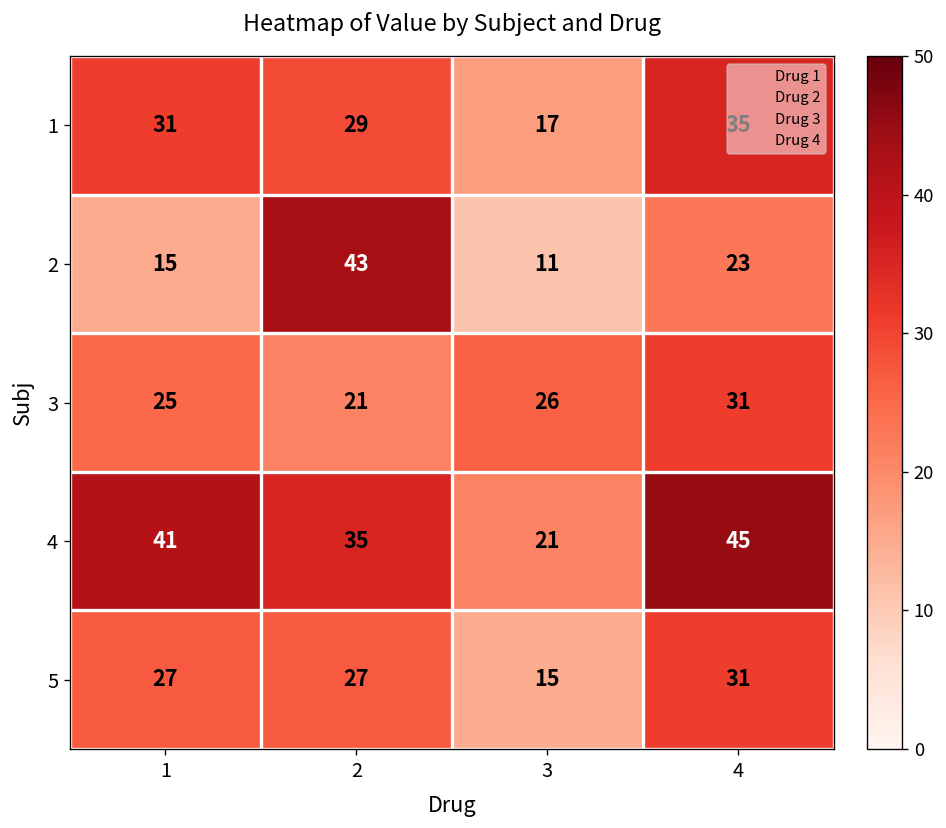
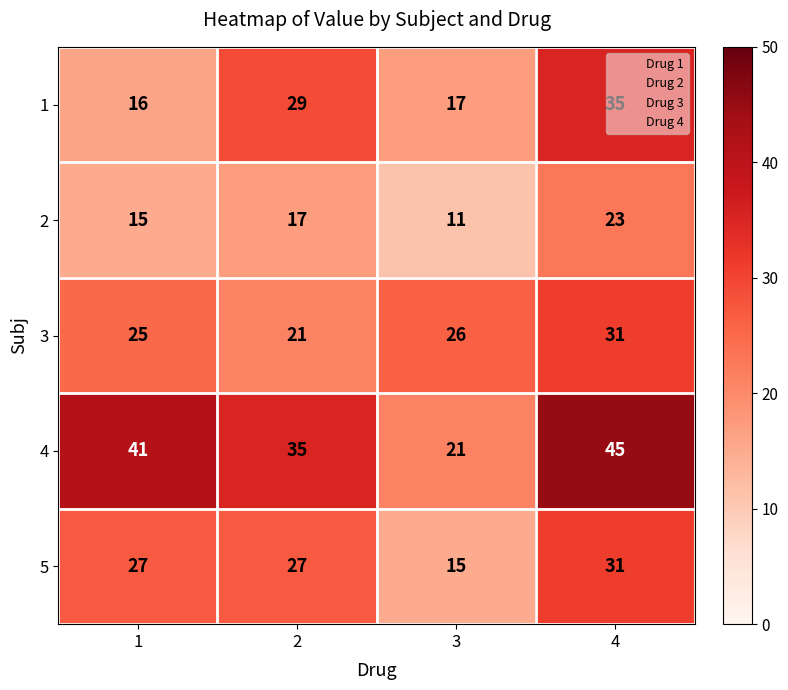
1, 1: 31 -> 16
2, 2: 43 -> 17
